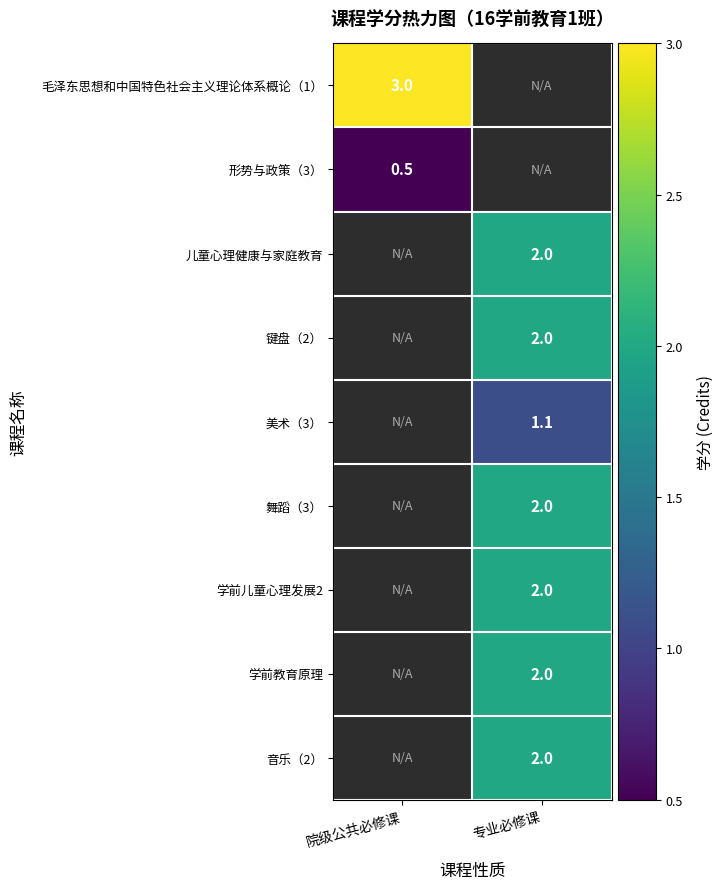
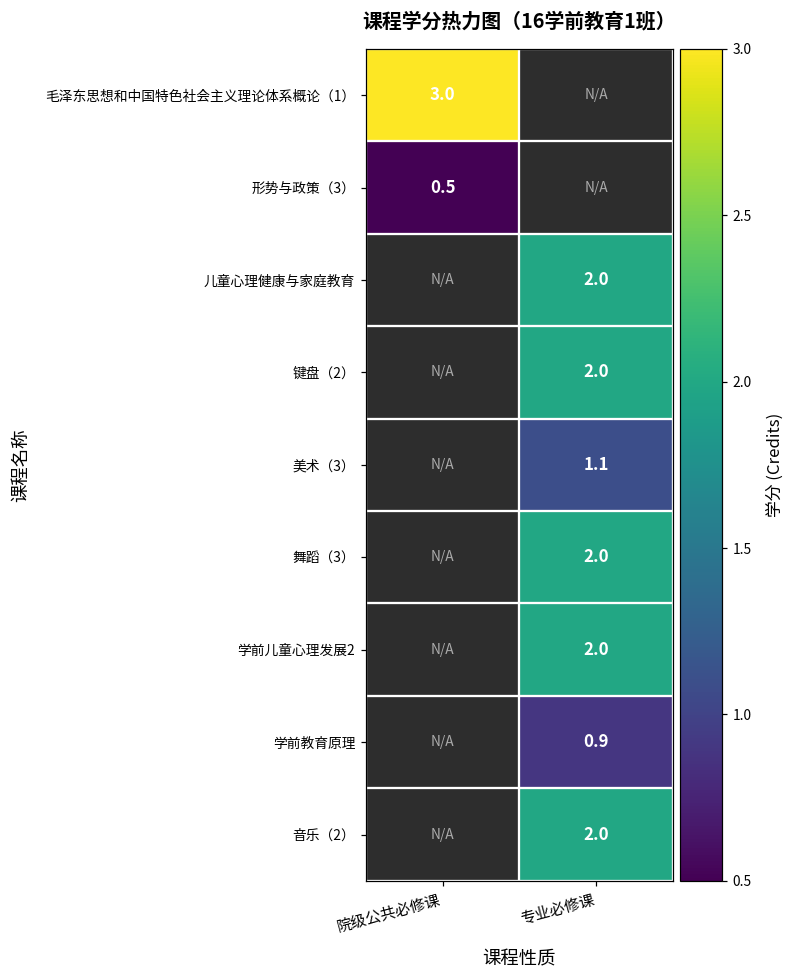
学前教育原理, 专业必修课: 2.0 -> 0.9
